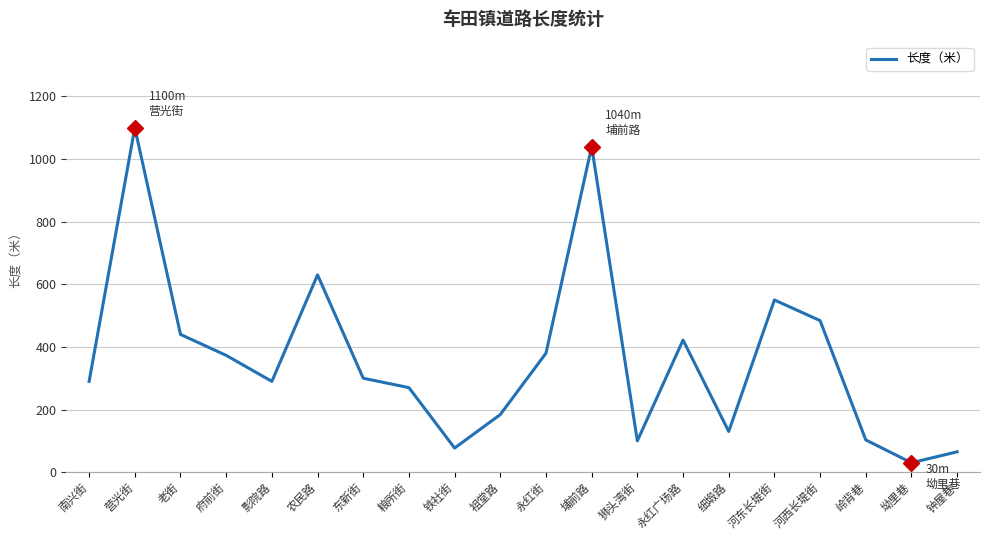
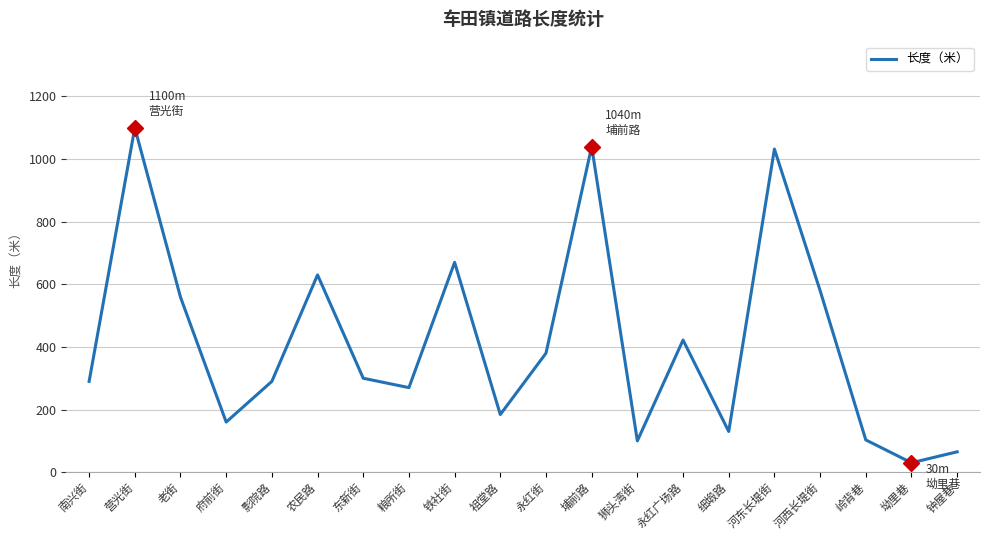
长度（米）, 老街: 440 -> 560
长度（米）, 府前街: 370 -> 160
长度（米）, 铁社街: 80 -> 670
长度（米）, 河东长堤街: 550 -> 1030
长度（米）, 河西长堤街: 480 -> 580
